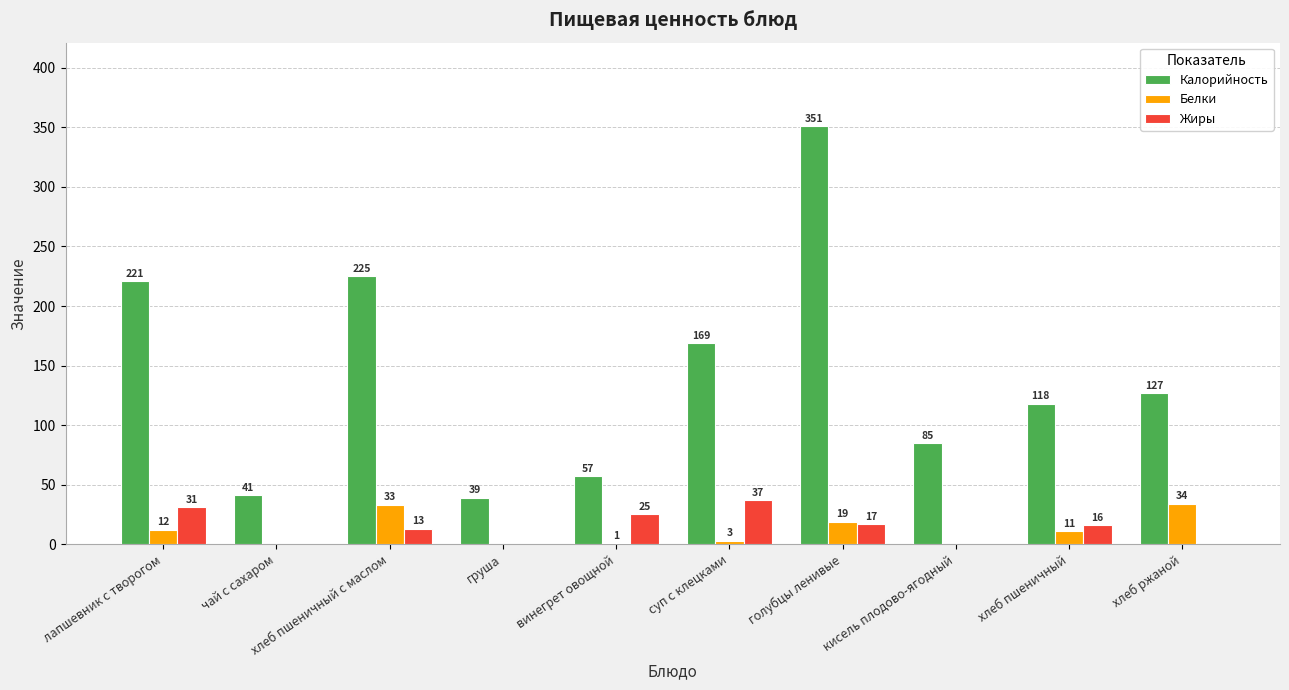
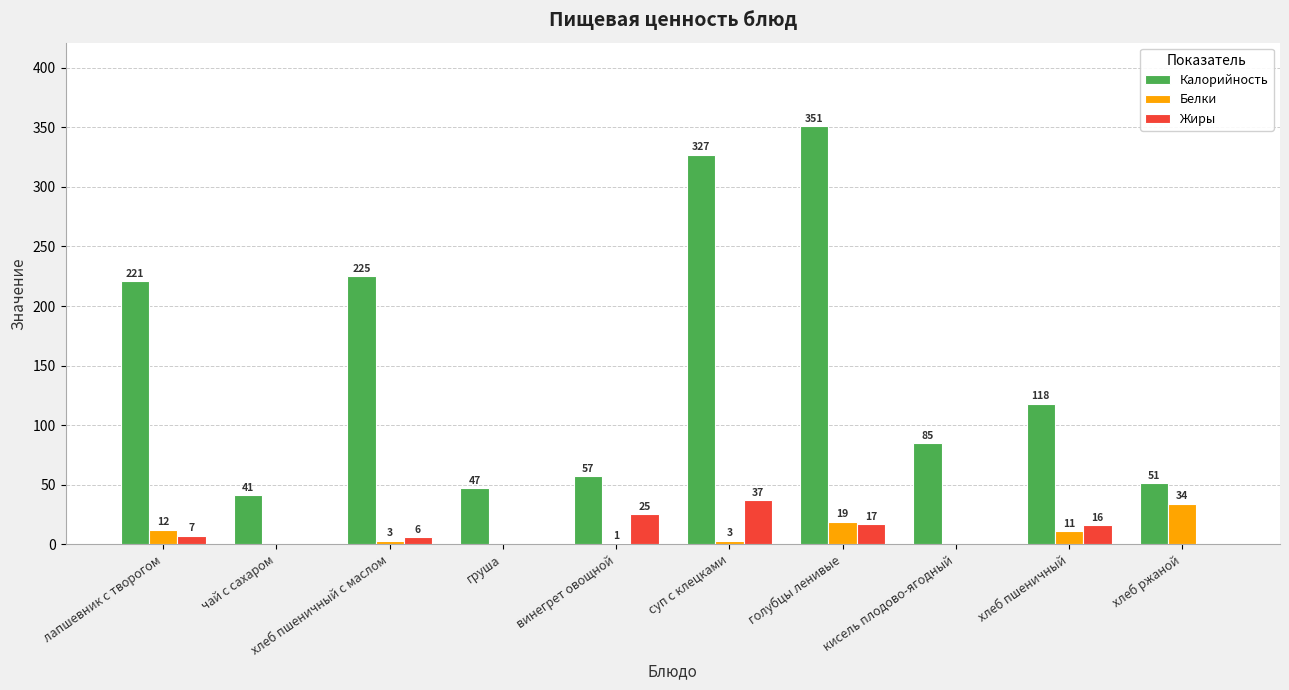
Жиры, лапшевник с творогом: 31 -> 7
Белки, хлеб пшеничный с маслом: 33 -> 3
Жиры, хлеб пшеничный с маслом: 13 -> 6
Калорийность, груша: 39 -> 47
Калорийность, суп с клецками: 169 -> 327
Калорийность, хлеб ржаной: 127 -> 51
